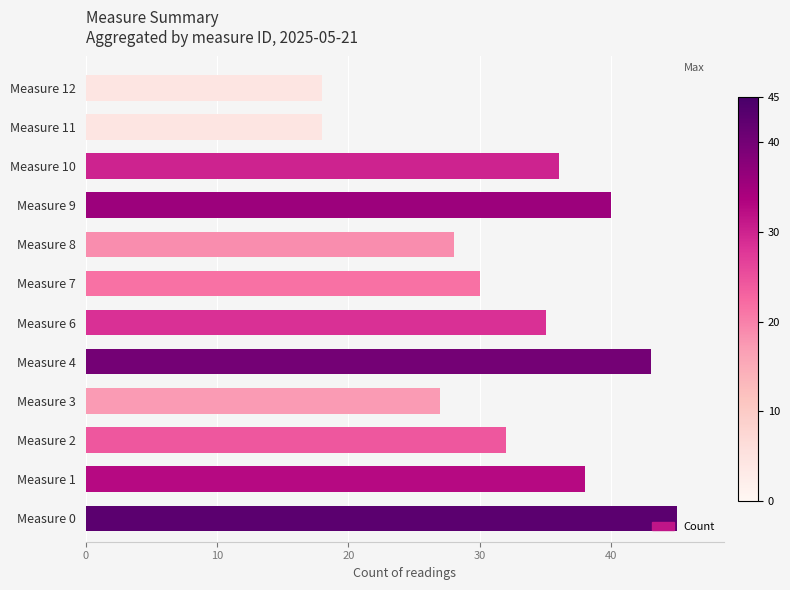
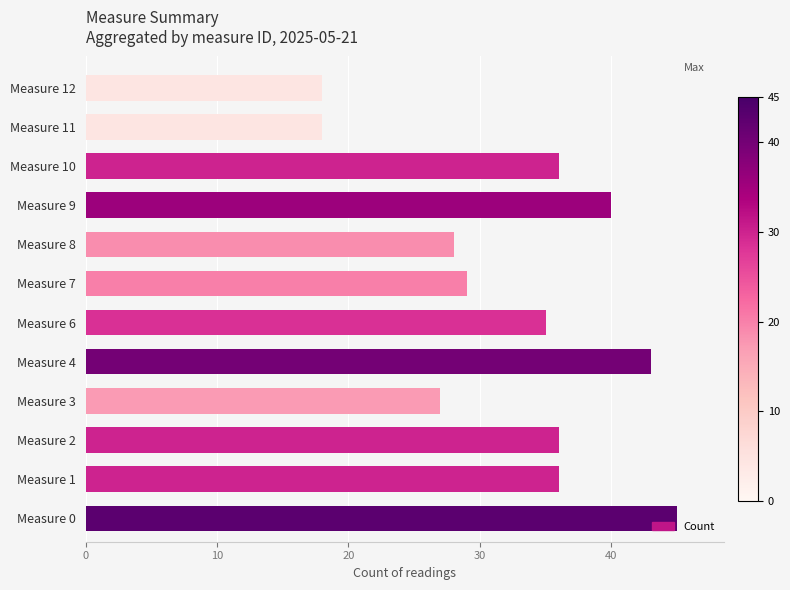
Measure 7: 30 -> 29
Measure 2: 32 -> 36
Measure 1: 38 -> 36
